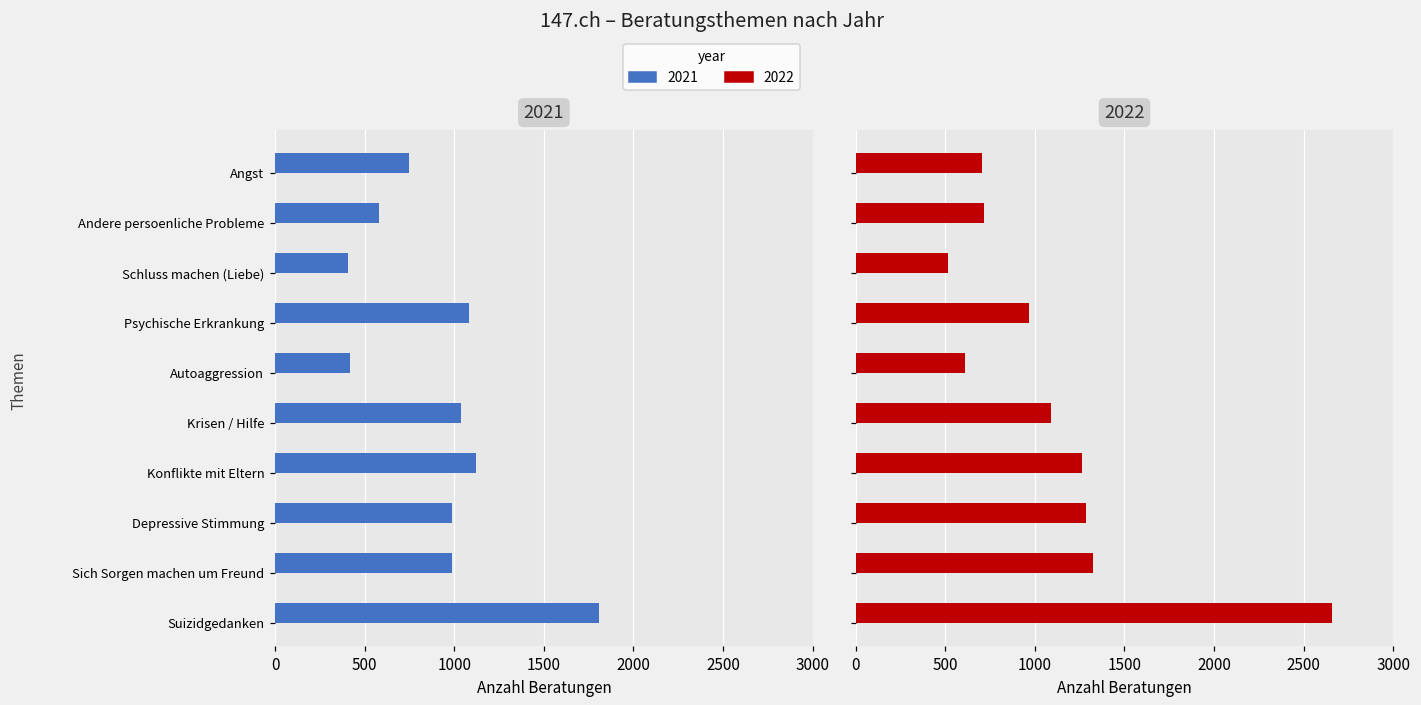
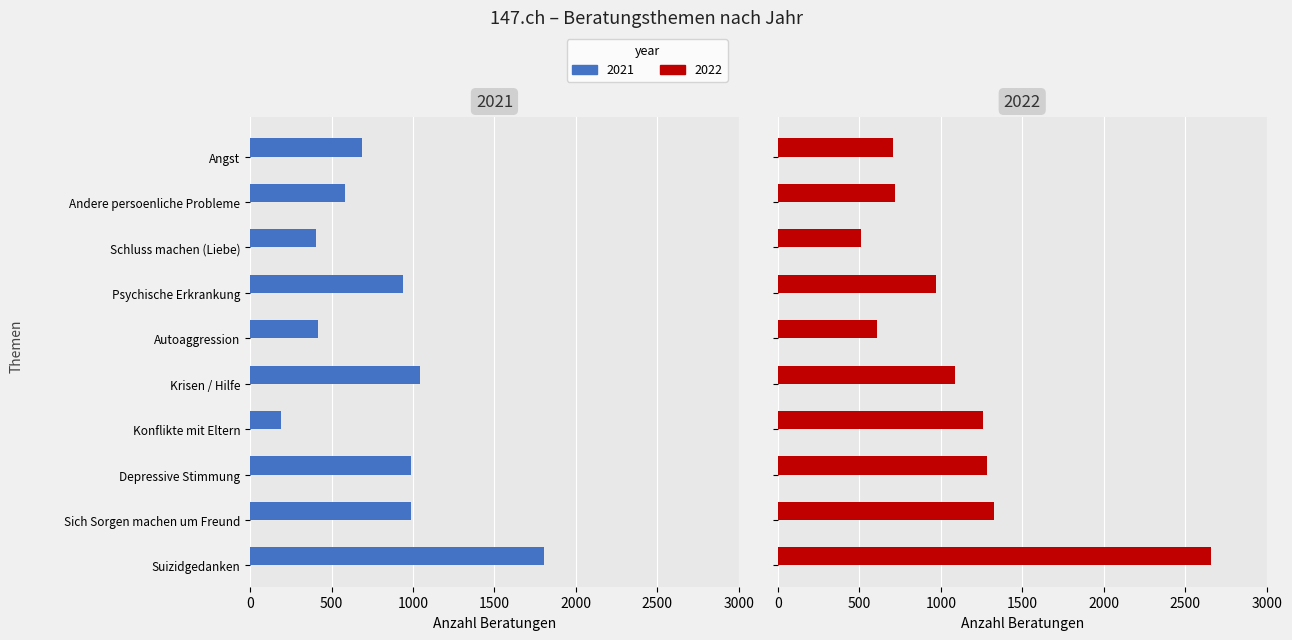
2021, Angst: 750 -> 690
2021, Psychische Erkrankung: 1080 -> 940
2021, Konflikte mit Eltern: 1120 -> 190
